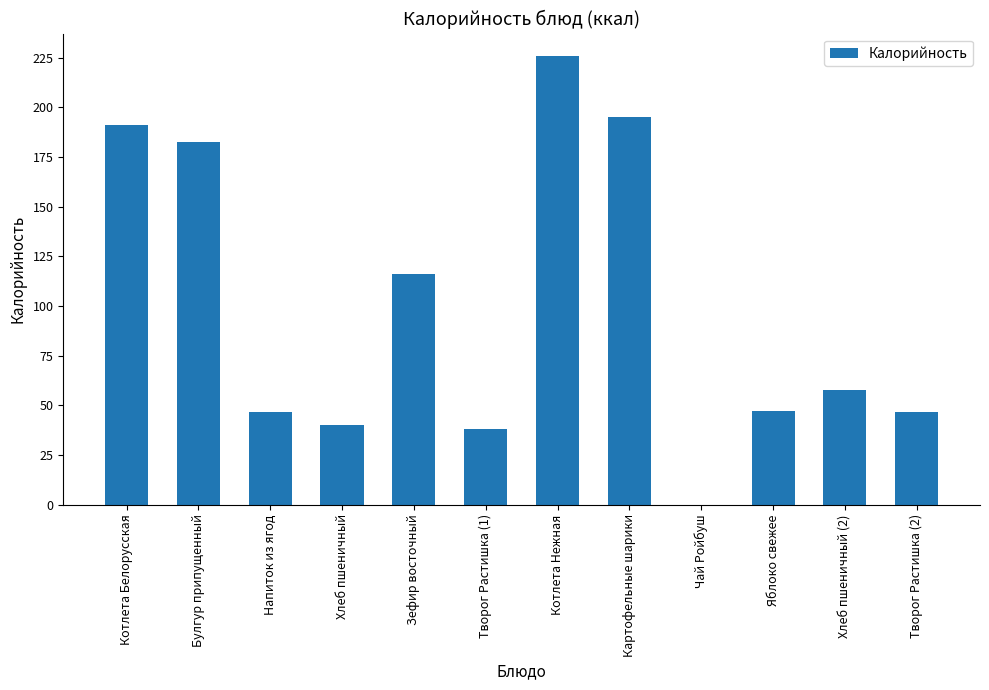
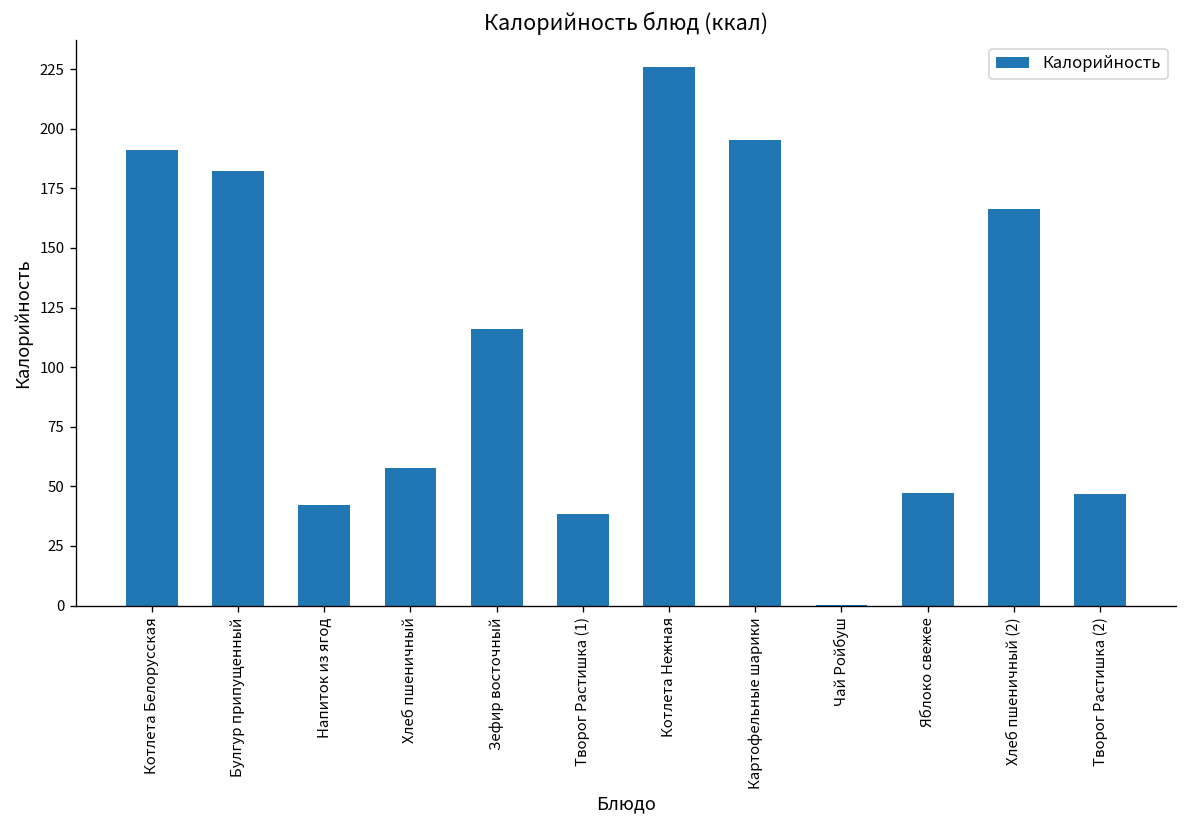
Напиток из ягод: 47 -> 42
Хлеб пшеничный: 40 -> 58
Хлеб пшеничный (2): 58 -> 166
